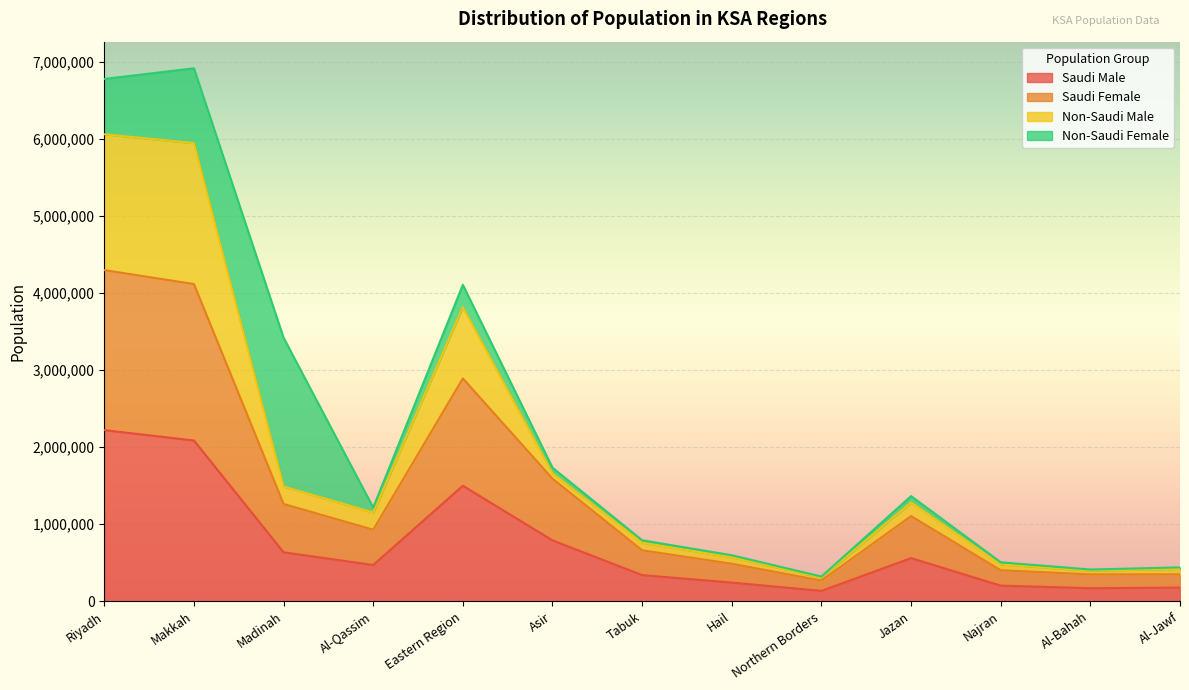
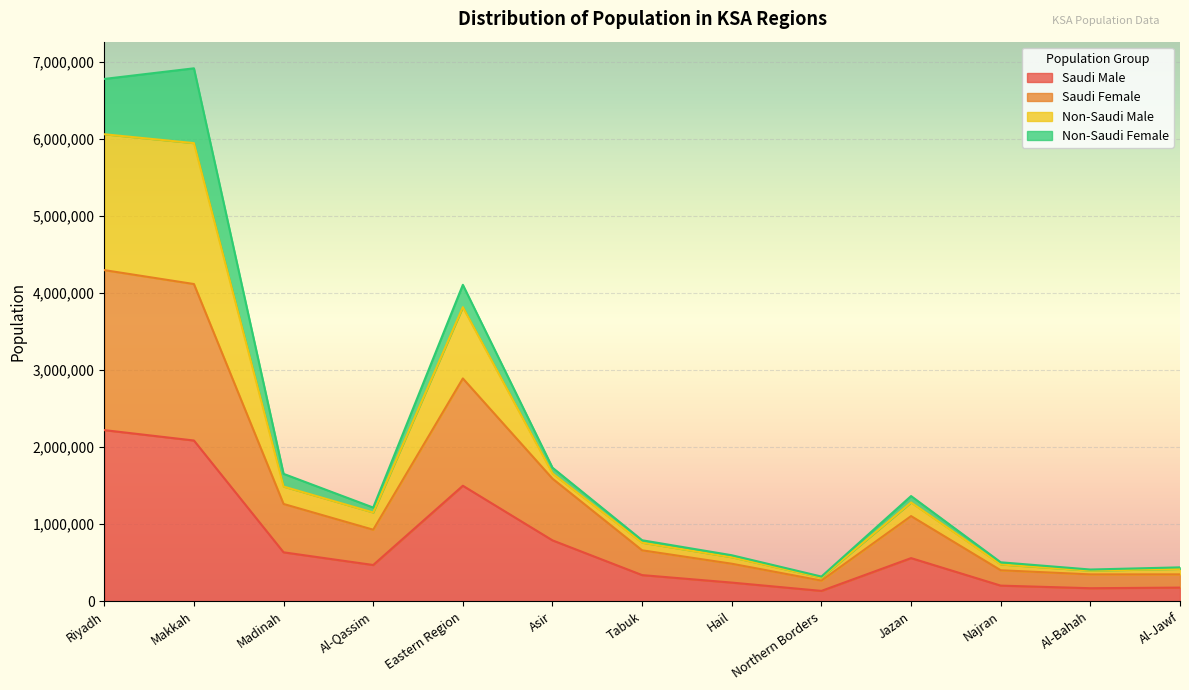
Non-Saudi Female, Madinah: 1,900,000 -> 200,000
